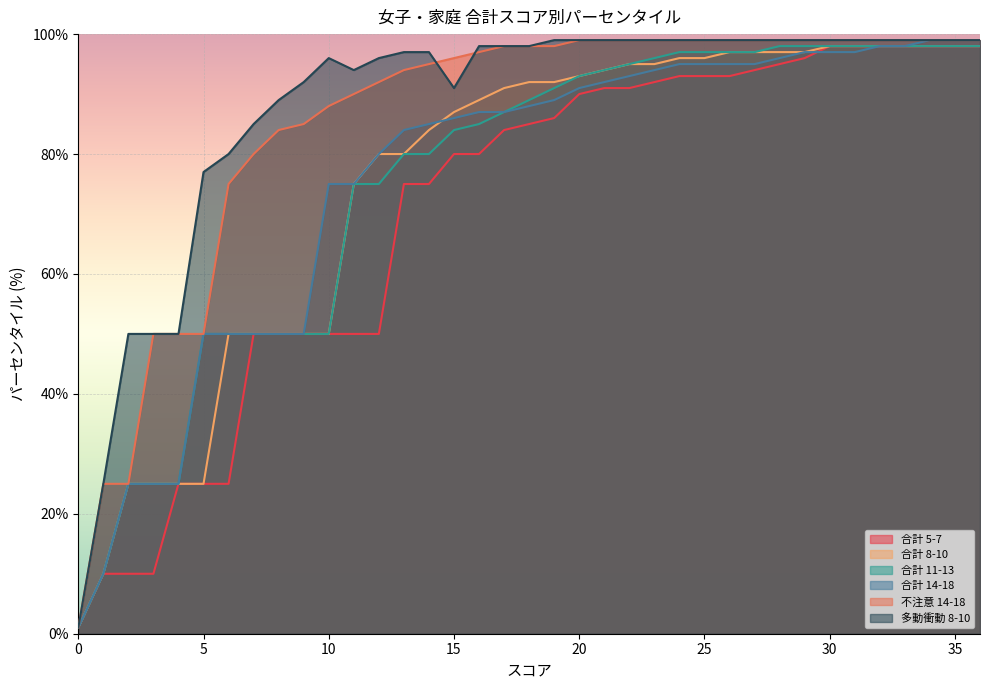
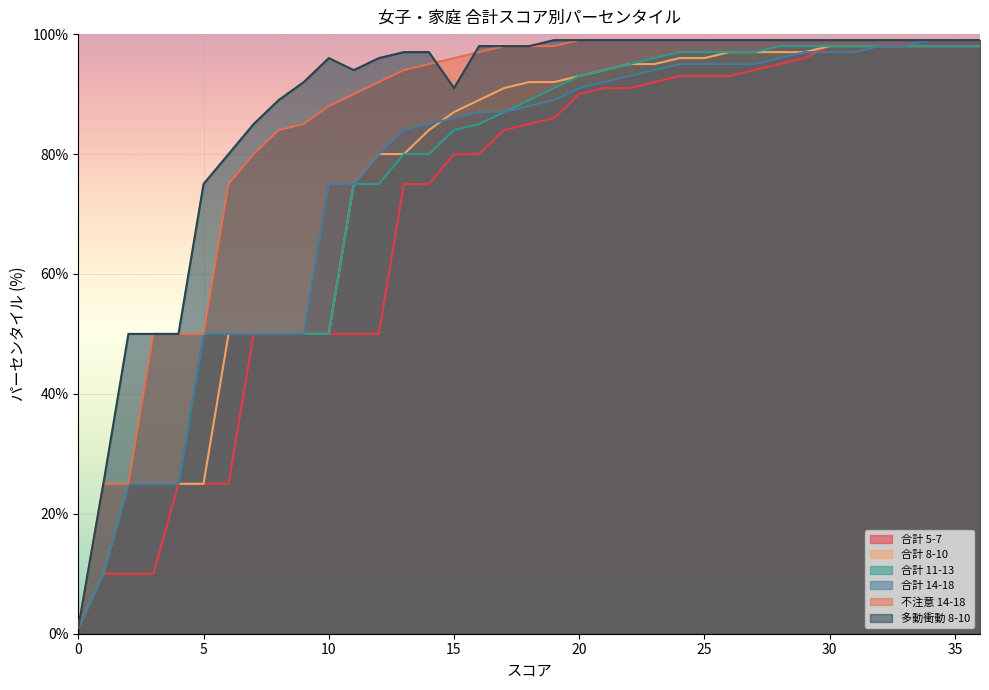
多動衝動 8-10, 5: 77% -> 75%
